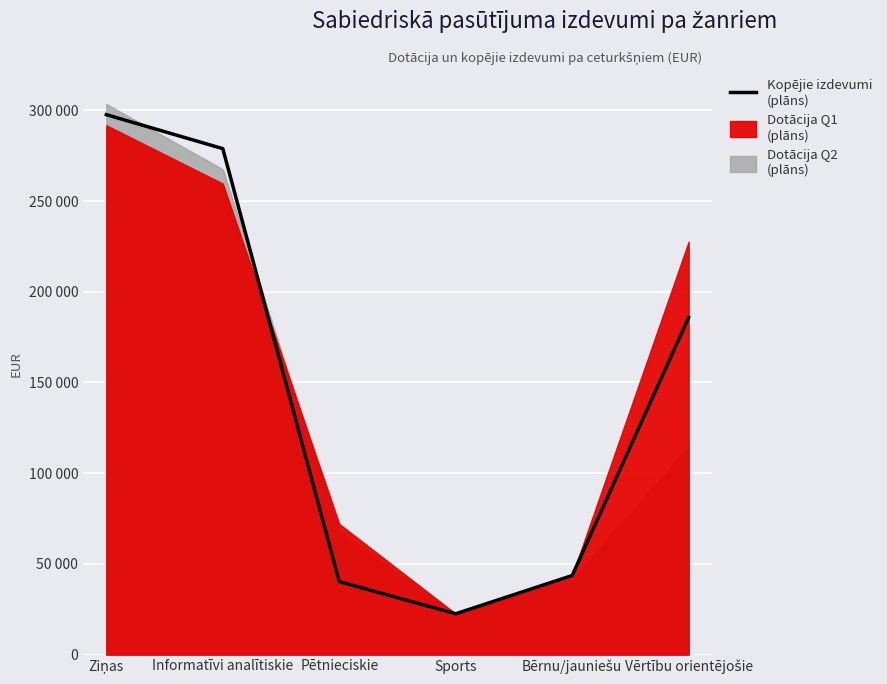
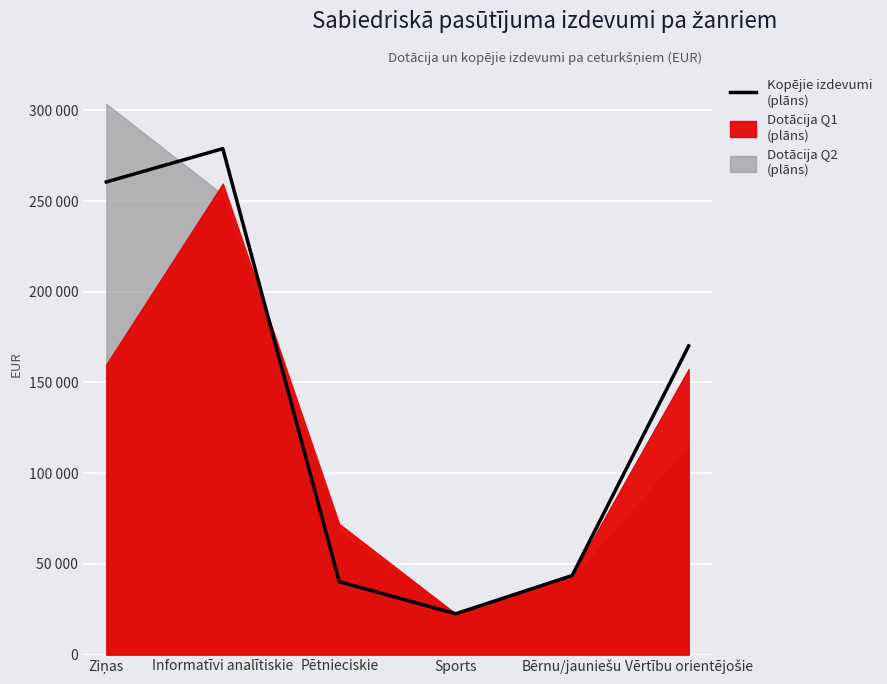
Kopējie izdevumi (plāns), Ziņas: 298000 -> 261000
Dotācija Q1 (plāns), Ziņas: 292000 -> 160000
Dotācija Q2 (plāns), Informatīvi analītiskie: 268000 -> 254000
Kopējie izdevumi (plāns), Vērtību orientējošie: 186000 -> 170000
Dotācija Q1 (plāns), Vērtību orientējošie: 228000 -> 157000
